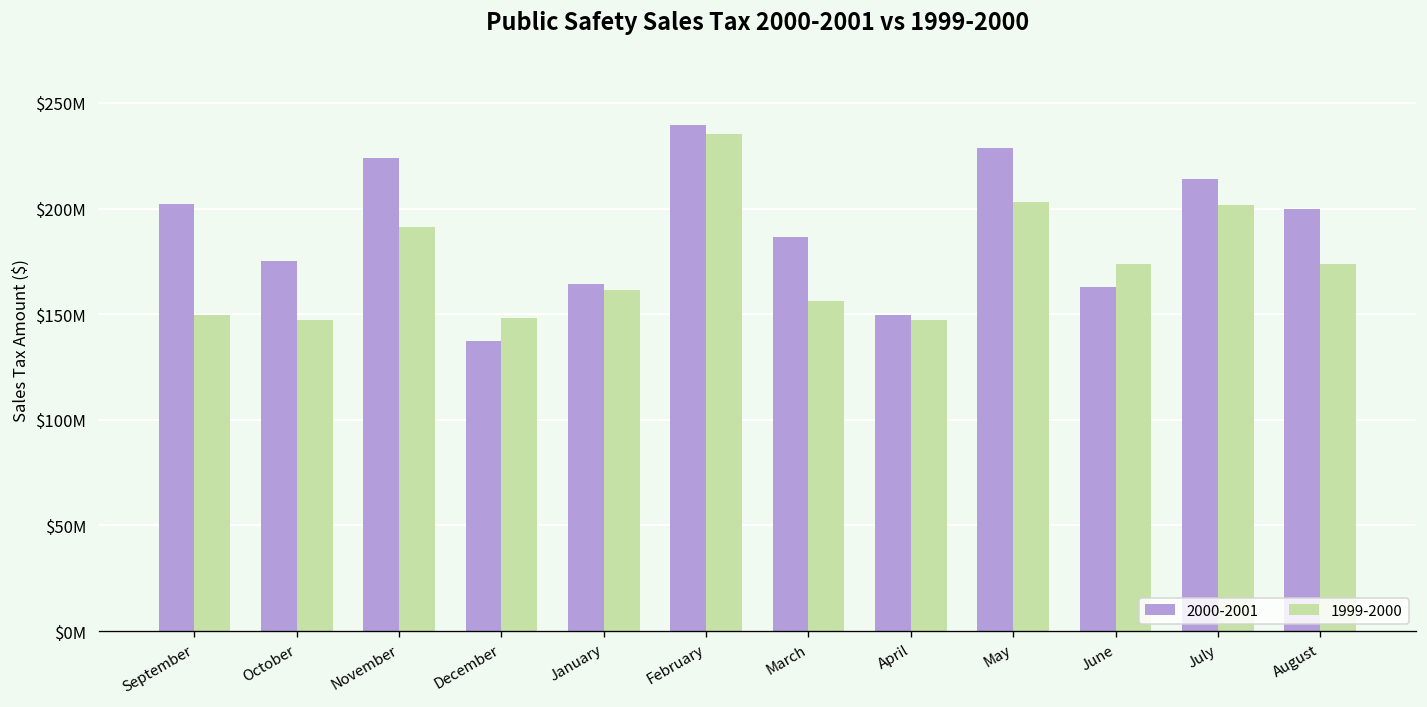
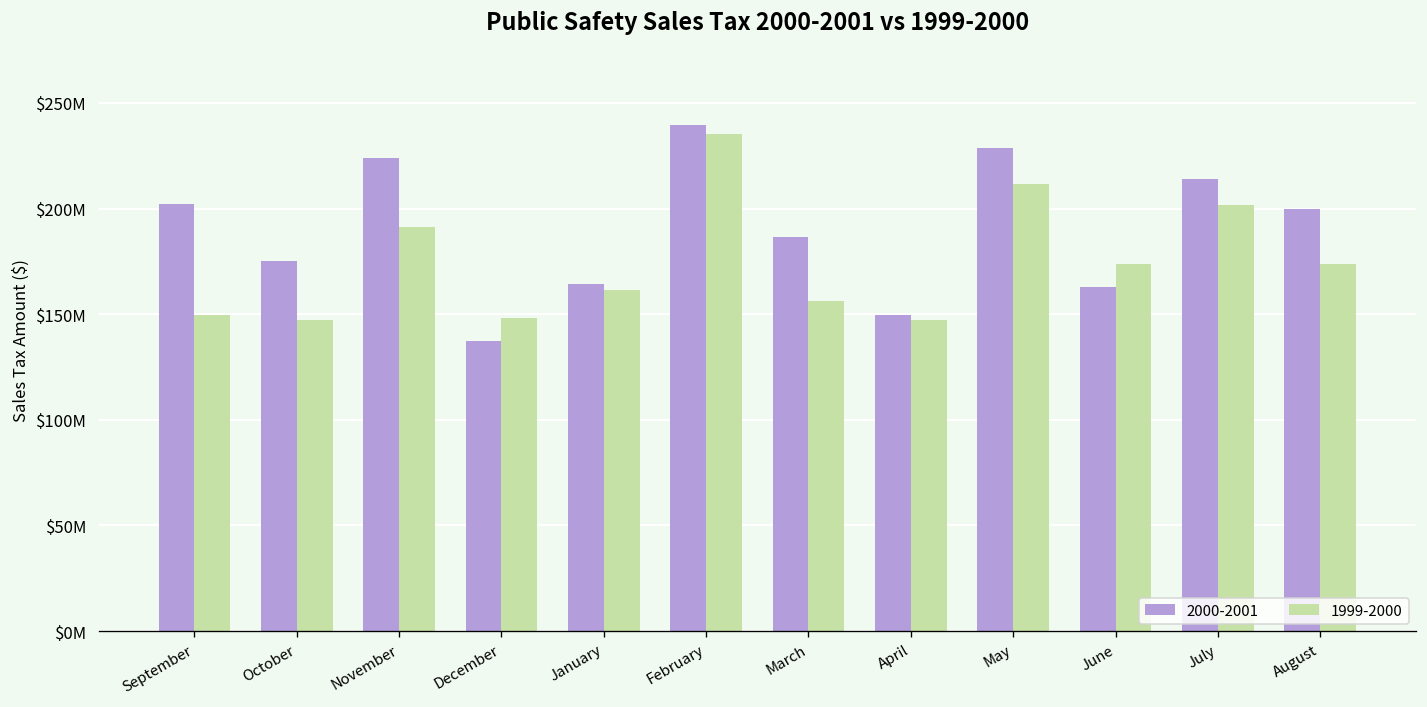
1999-2000, May: $203000000 -> $211000000
